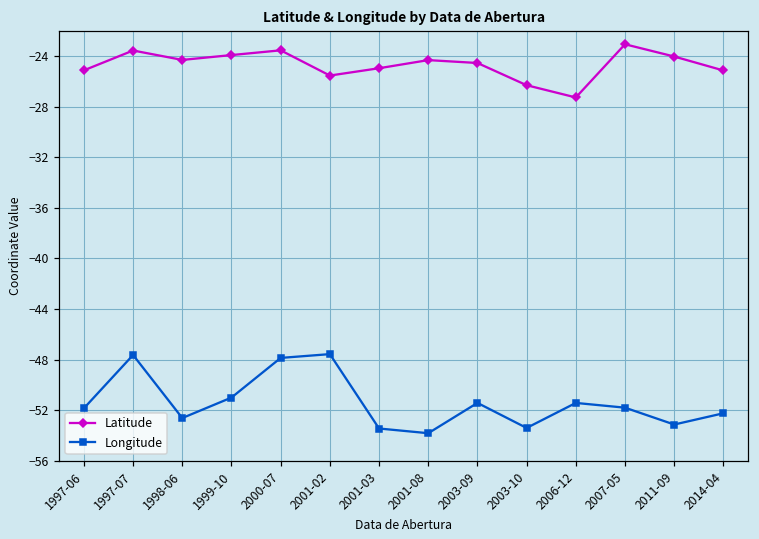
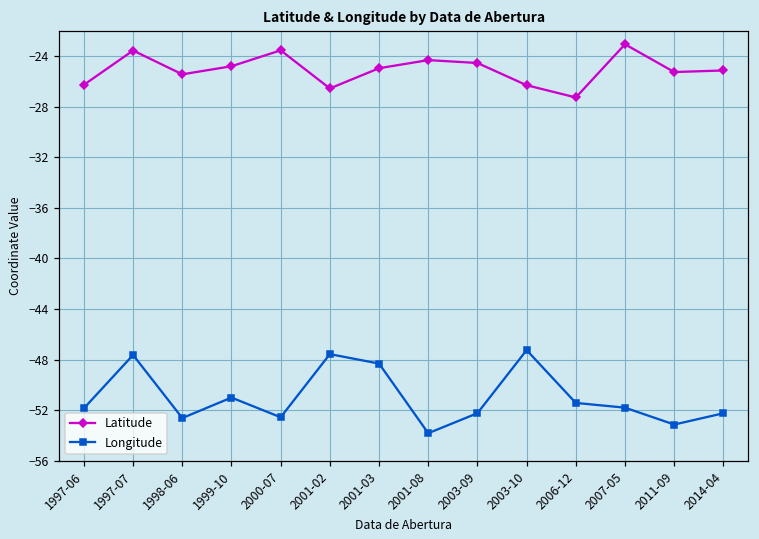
Latitude, 1997-06: -25.1 -> -26.2
Latitude, 1998-06: -24.3 -> -25.4
Latitude, 1999-10: -23.9 -> -24.8
Longitude, 2000-07: -47.9 -> -52.6
Latitude, 2001-02: -25.5 -> -26.5
Longitude, 2001-03: -53.5 -> -48.3
Longitude, 2003-09: -51.4 -> -52.3
Longitude, 2003-10: -53.4 -> -47.3
Latitude, 2011-09: -24.0 -> -25.2
